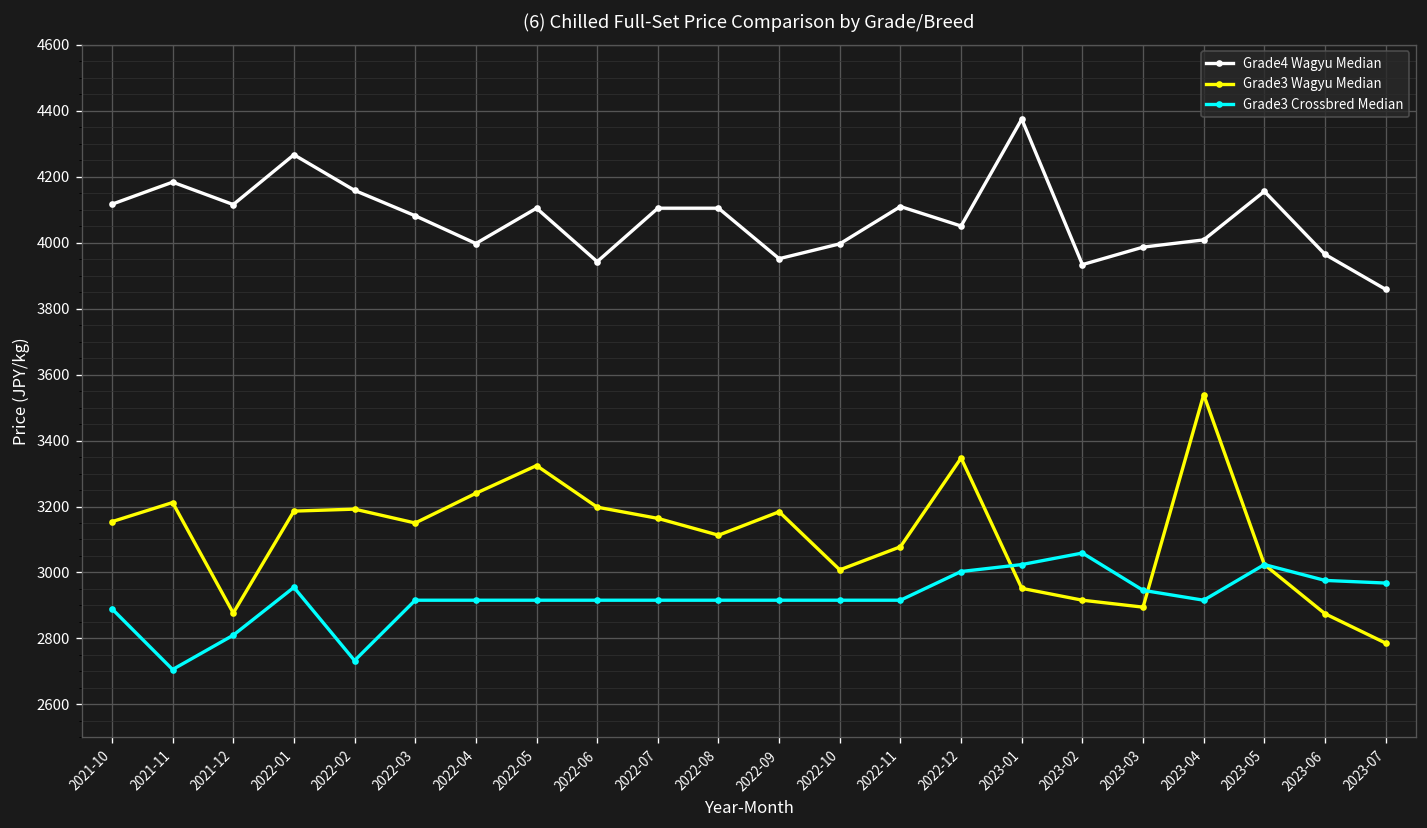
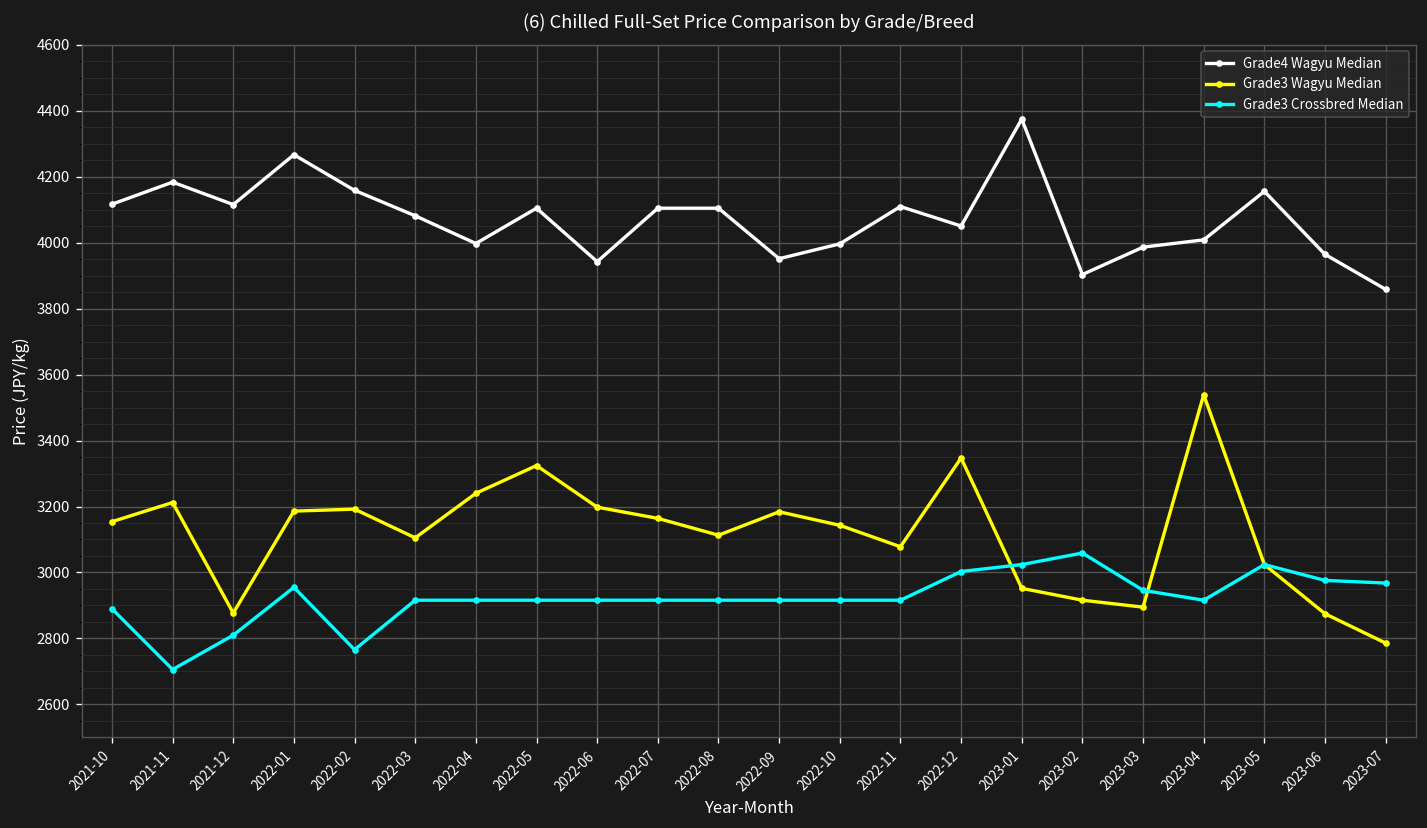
Grade3 Crossbred Median, 2022-02: 2730 -> 2770
Grade3 Wagyu Median, 2022-03: 3150 -> 3110
Grade3 Wagyu Median, 2022-10: 3010 -> 3140
Grade4 Wagyu Median, 2023-02: 3930 -> 3900
